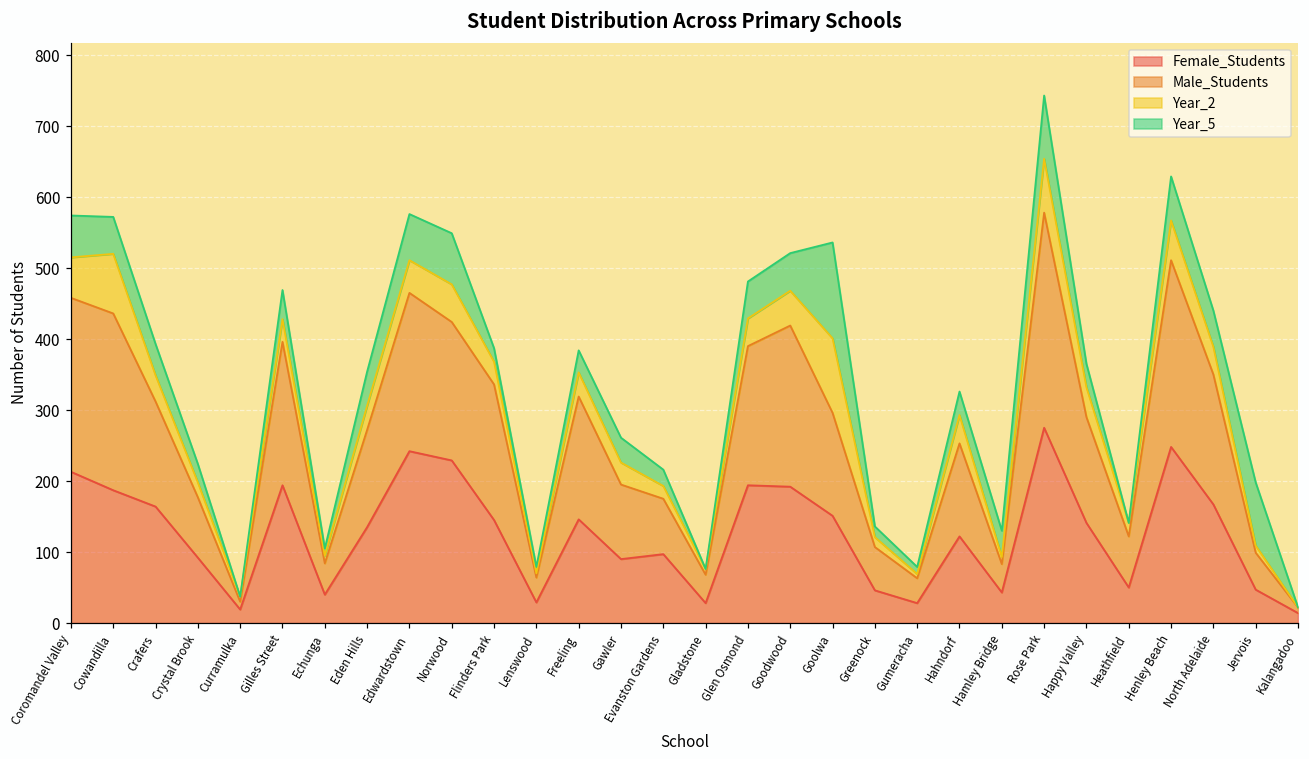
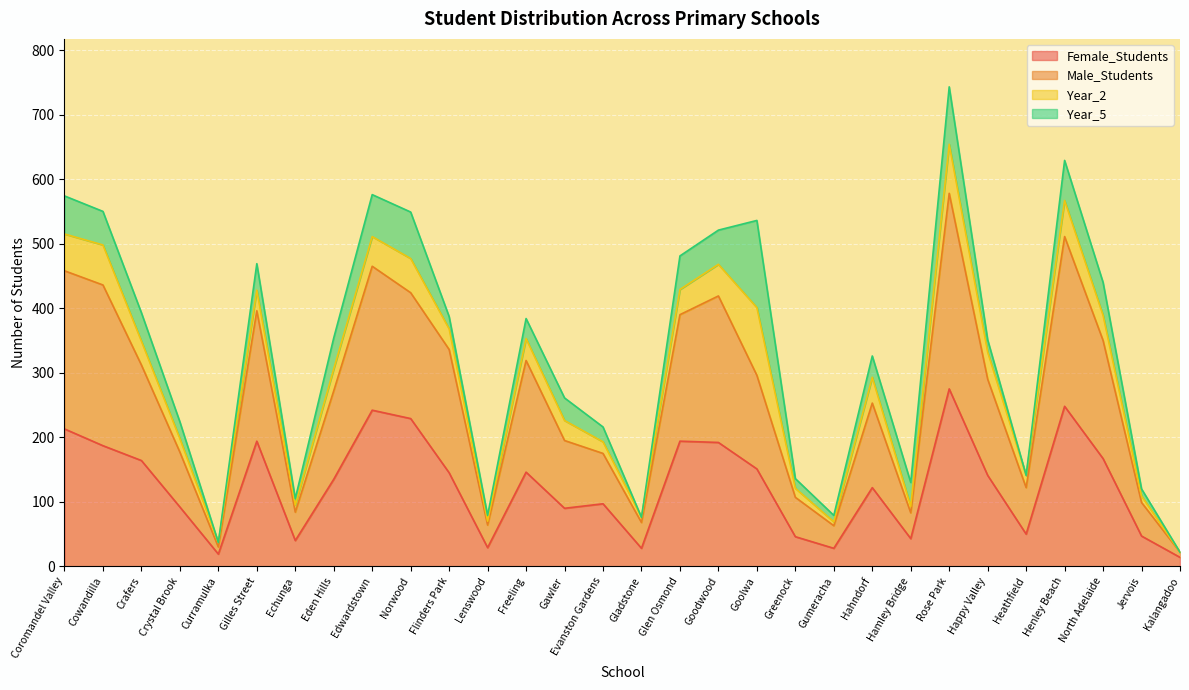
Year_2, Cowandilla: 80 -> 60
Year_5, Happy Valley: 30 -> 20
Year_5, Jervois: 90 -> 10
